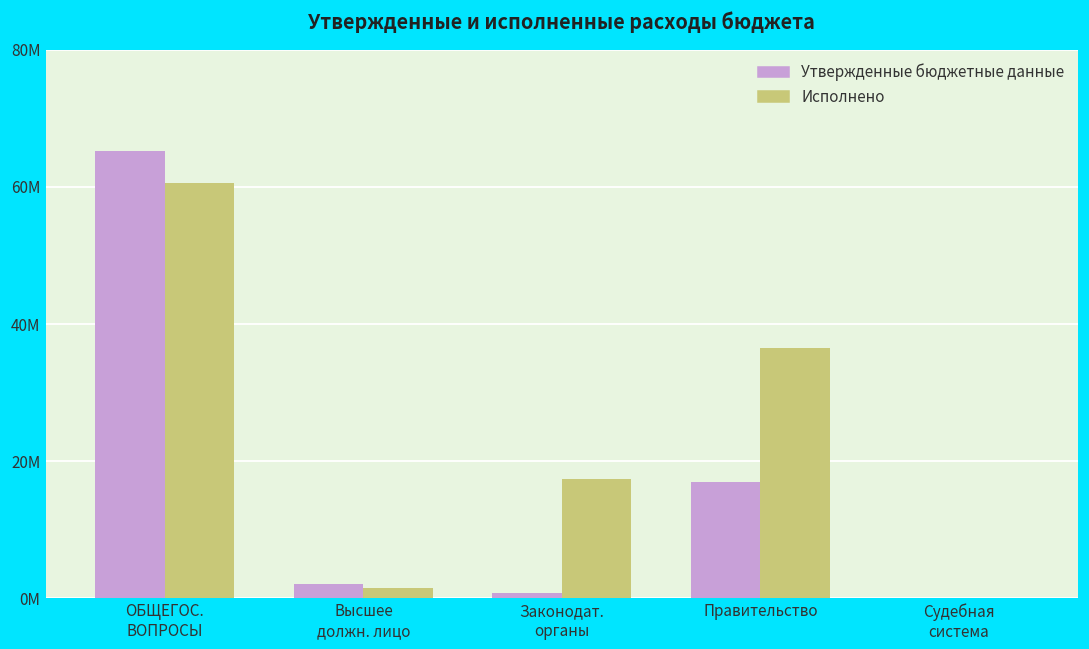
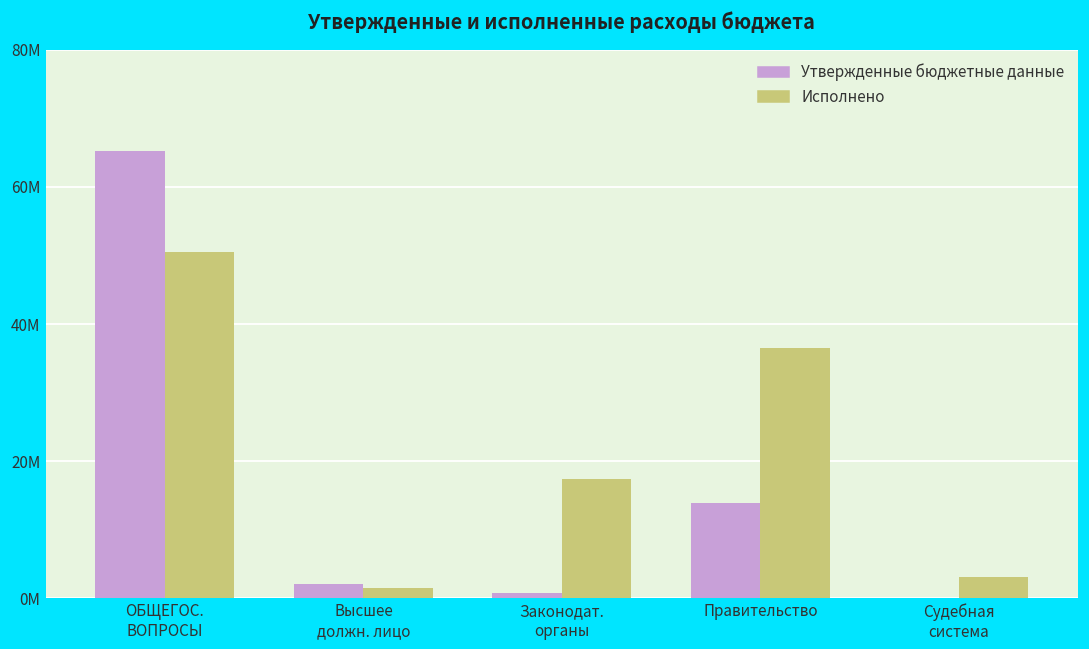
Исполнено, ОБЩЕГОС. ВОПРОСЫ: 61000000 -> 50000000
Утвержденные бюджетные данные, Правительство: 17000000 -> 14000000
Исполнено, Судебная система: 0 -> 3000000
